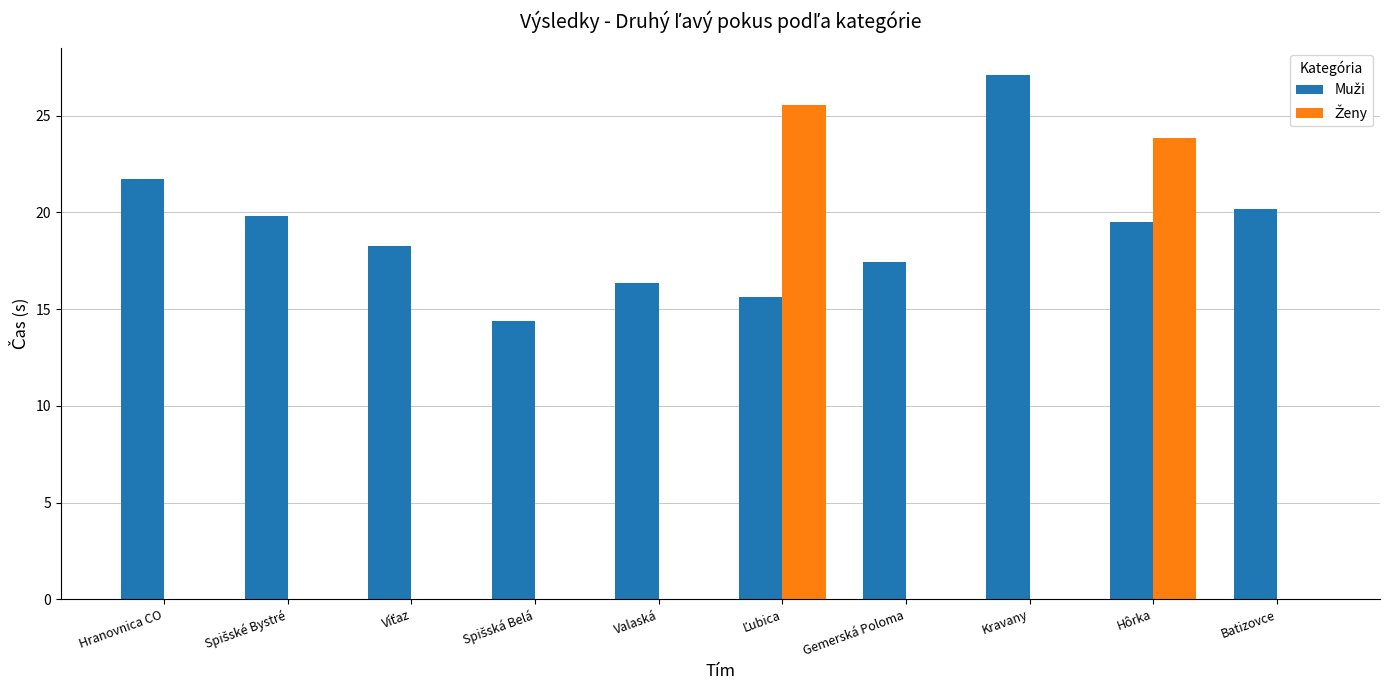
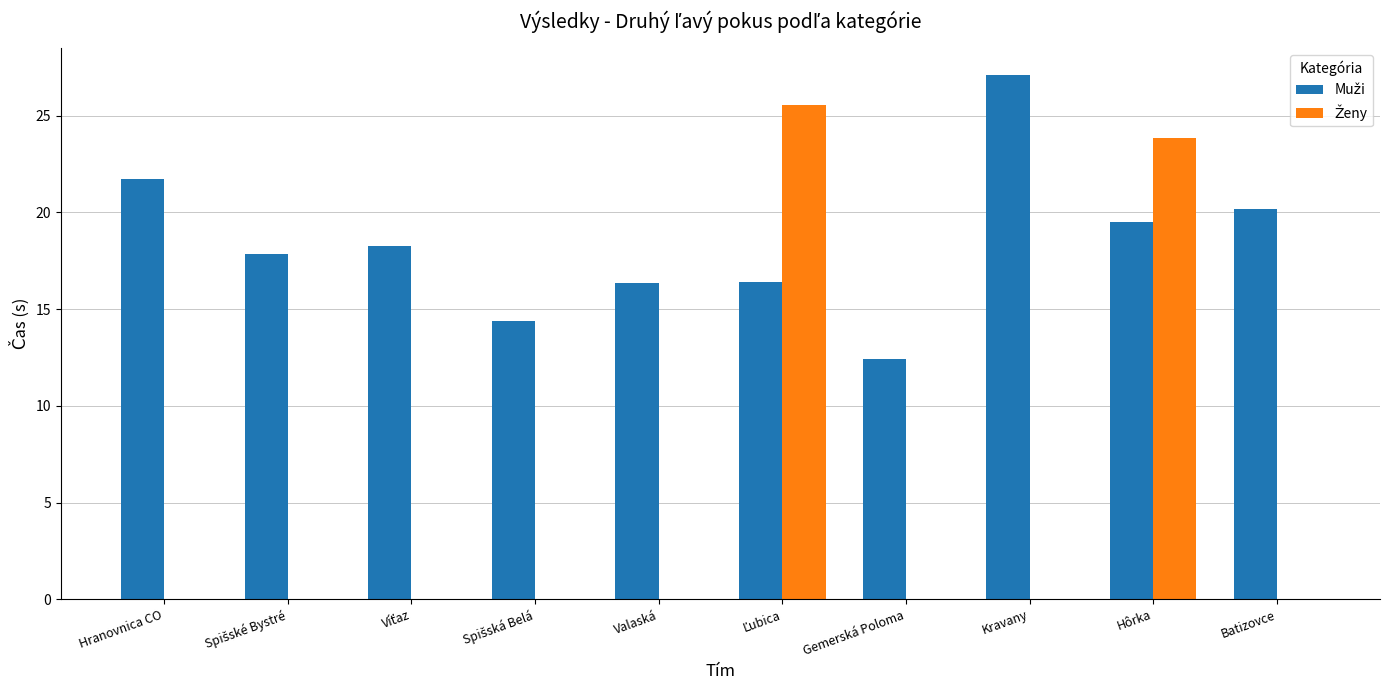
Muži, Spišské Bystré: 19.8 -> 17.8
Muži, Ľubica: 15.6 -> 16.4
Muži, Gemerská Poloma: 17.4 -> 12.4
